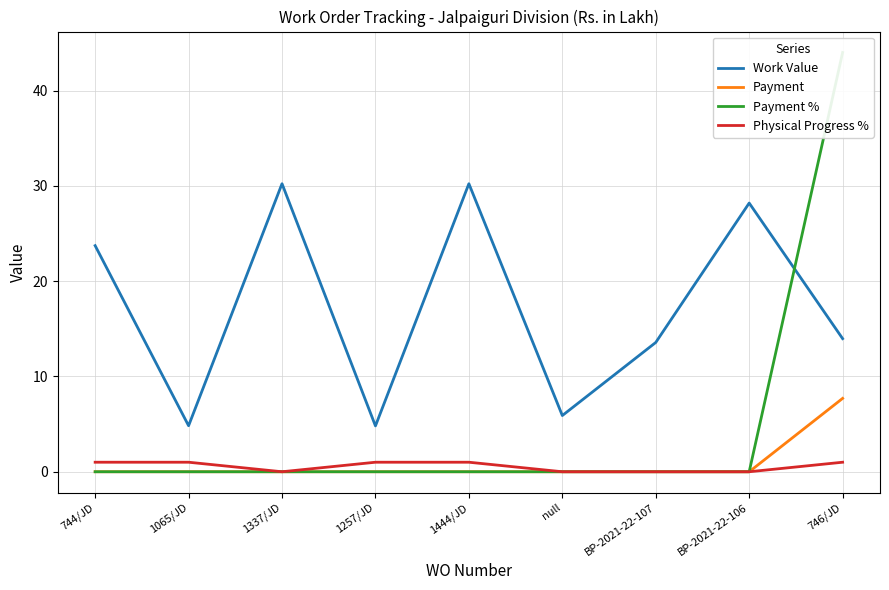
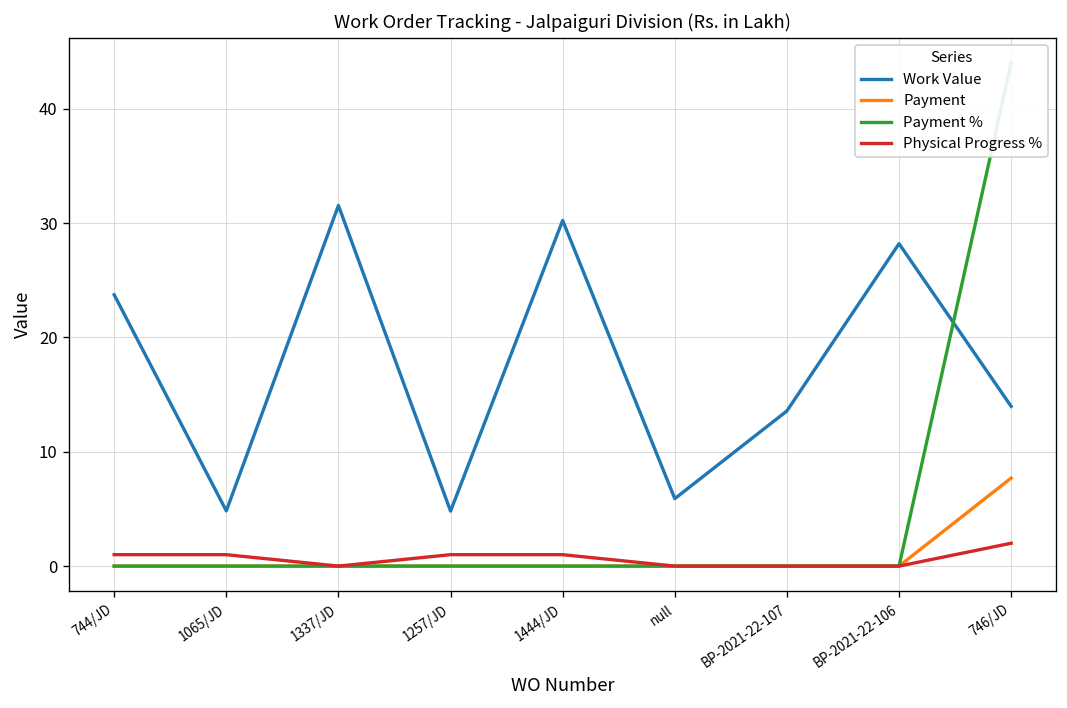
Work Value, 1337/JD: 30 -> 32
Physical Progress %, 746/JD: 1 -> 2
